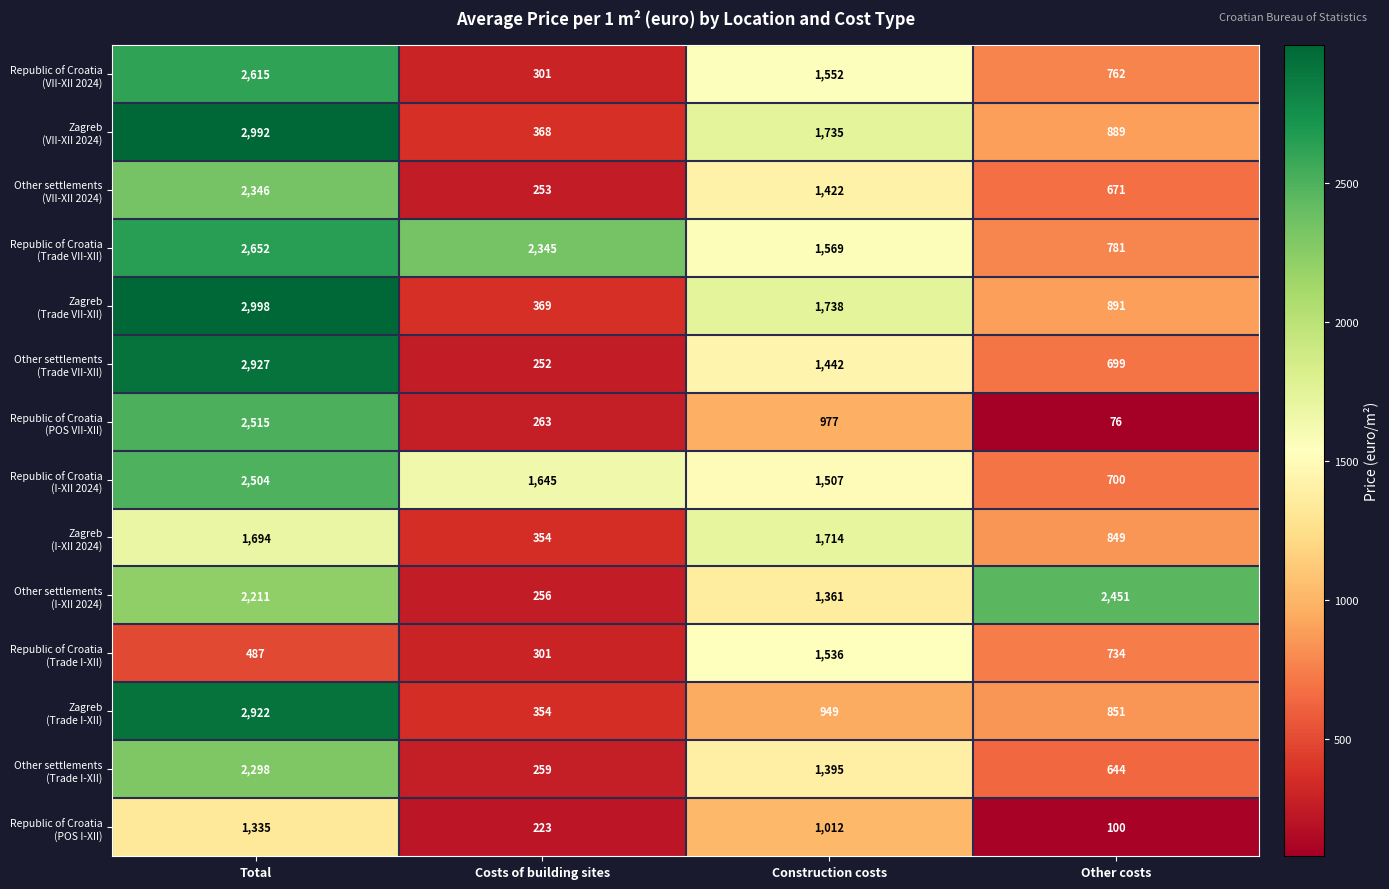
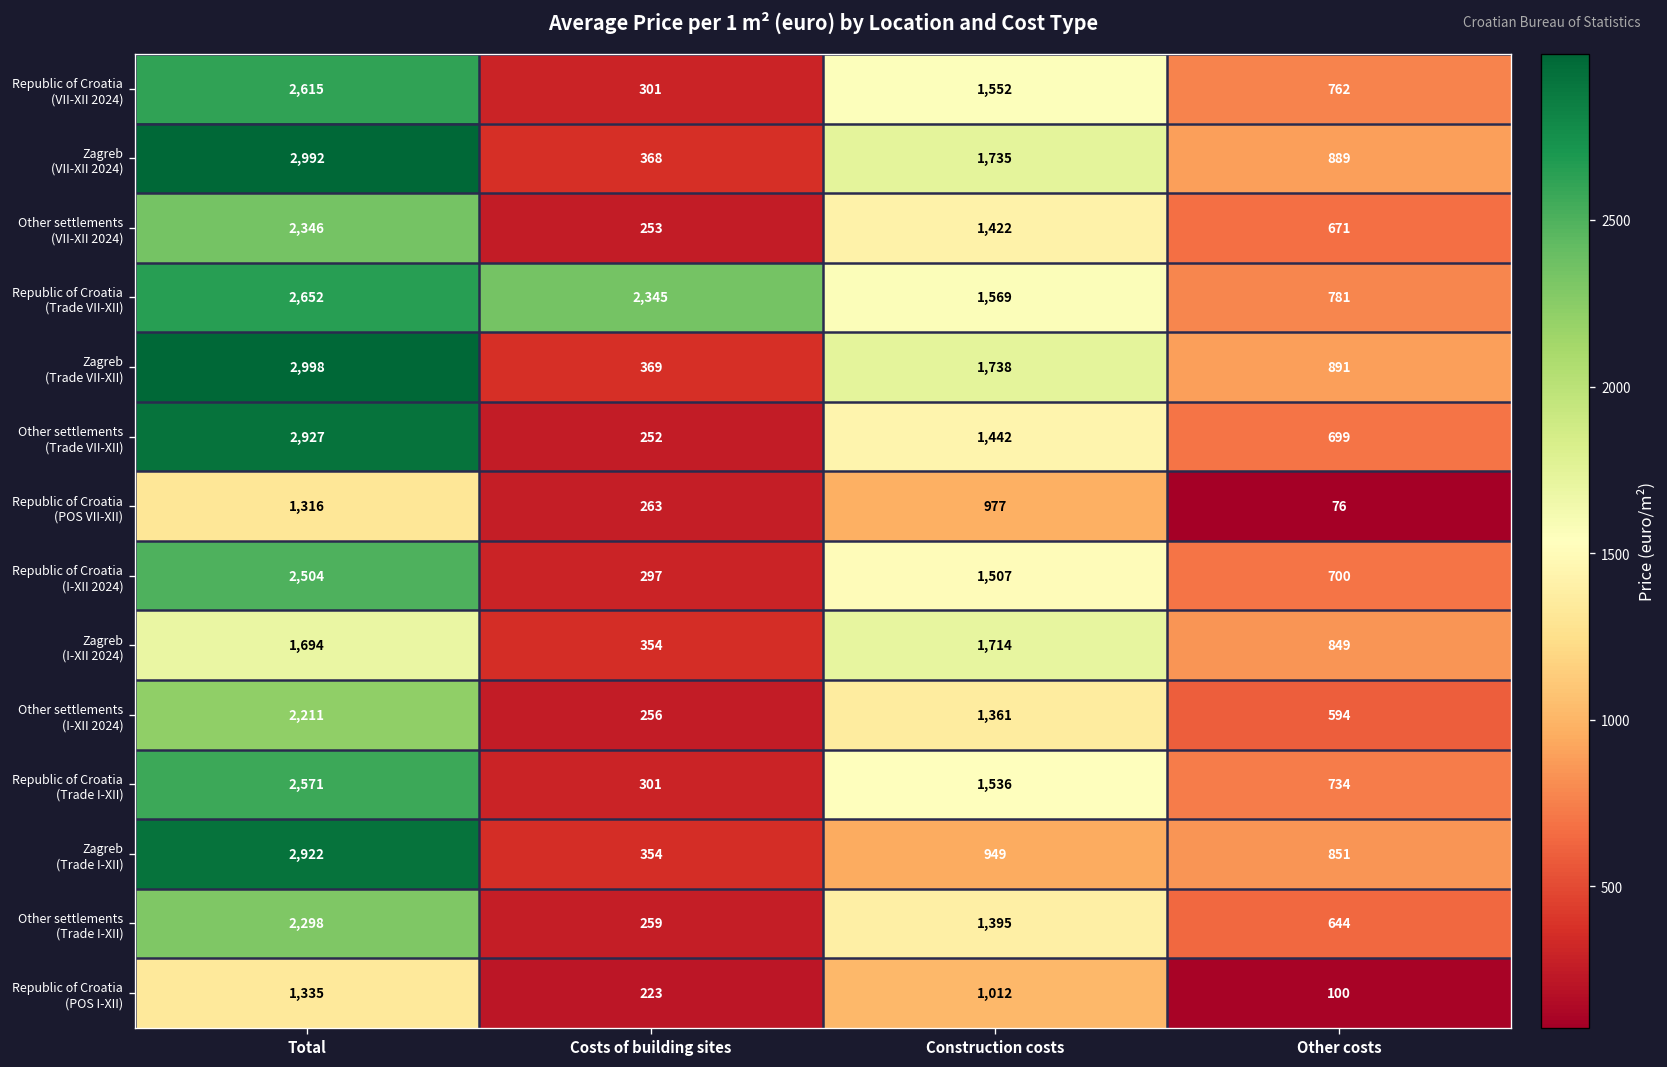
Republic of Croatia (POS VII-XII), Total: 2,515 -> 1,316
Republic of Croatia (I-XII 2024), Costs of building sites: 1,645 -> 297
Other settlements (I-XII 2024), Other costs: 2,451 -> 594
Republic of Croatia (Trade I-XII), Total: 487 -> 2,571
